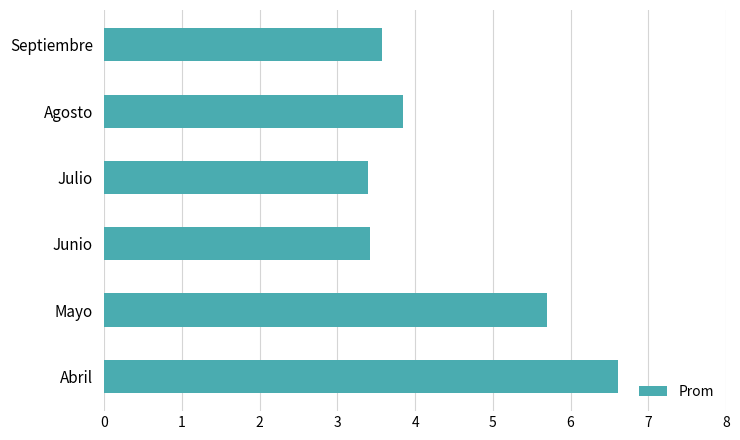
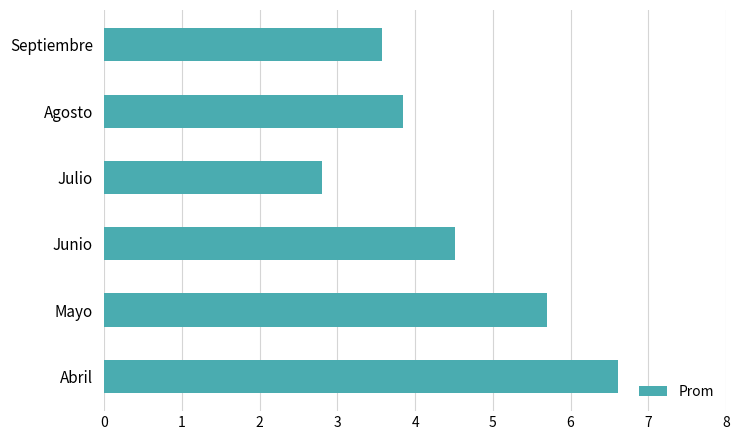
Julio: 3.4 -> 2.8
Junio: 3.4 -> 4.5
